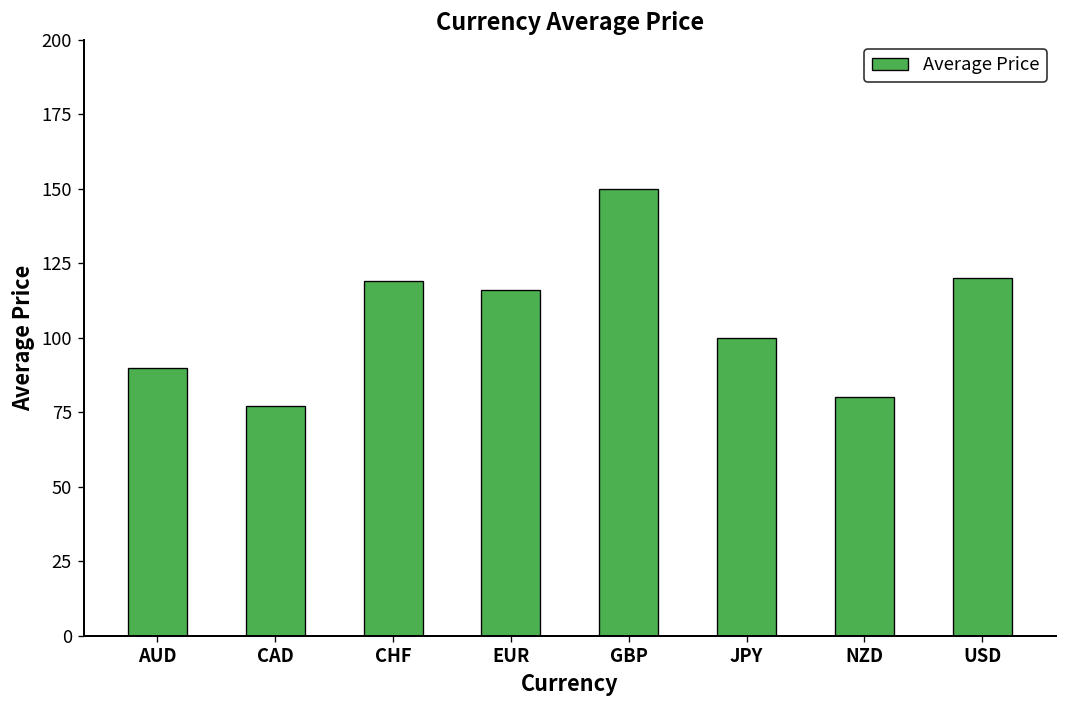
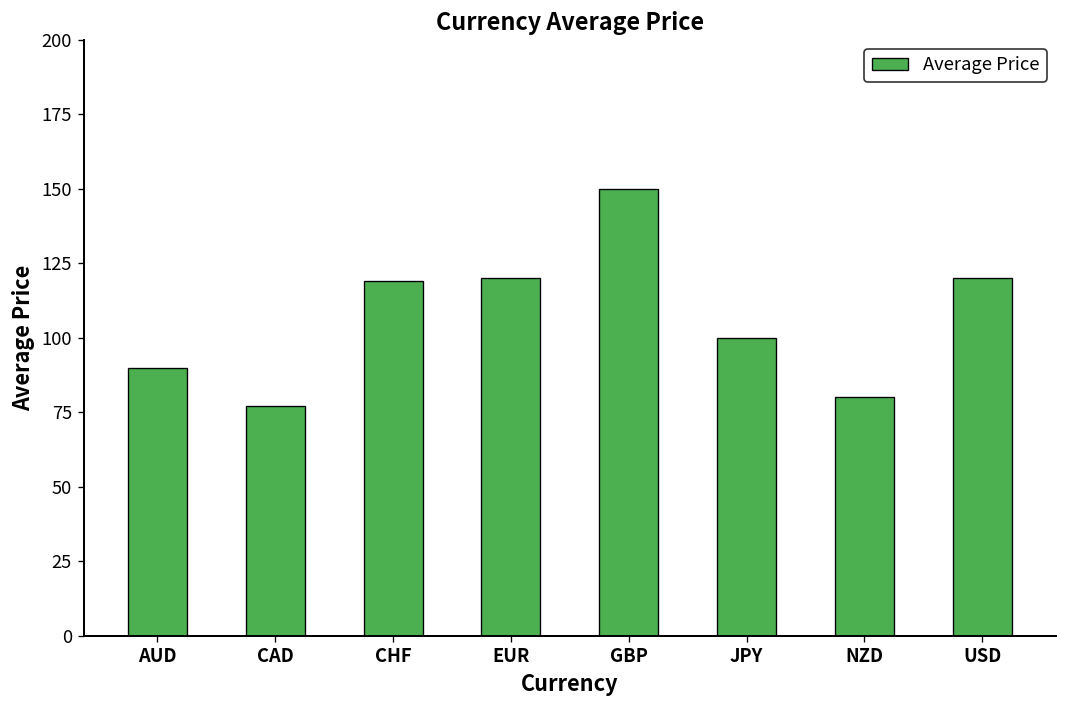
EUR: 116 -> 120
